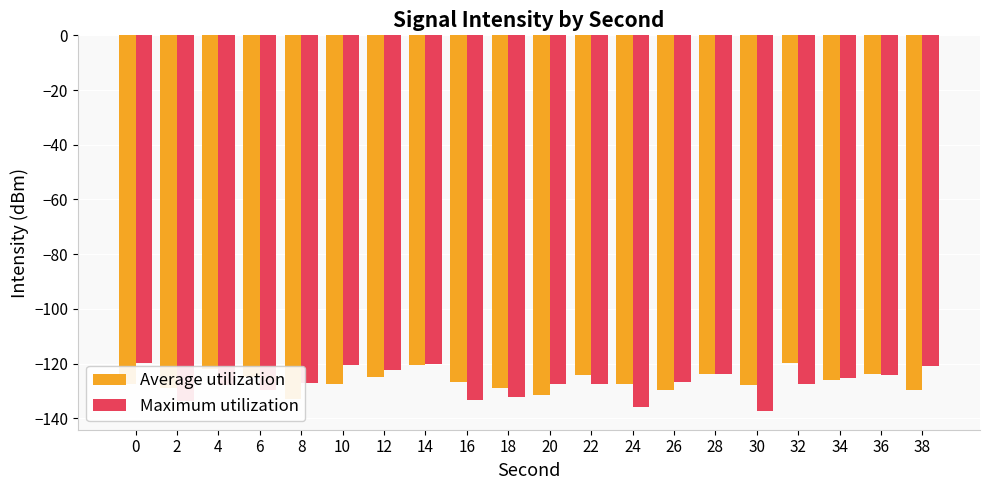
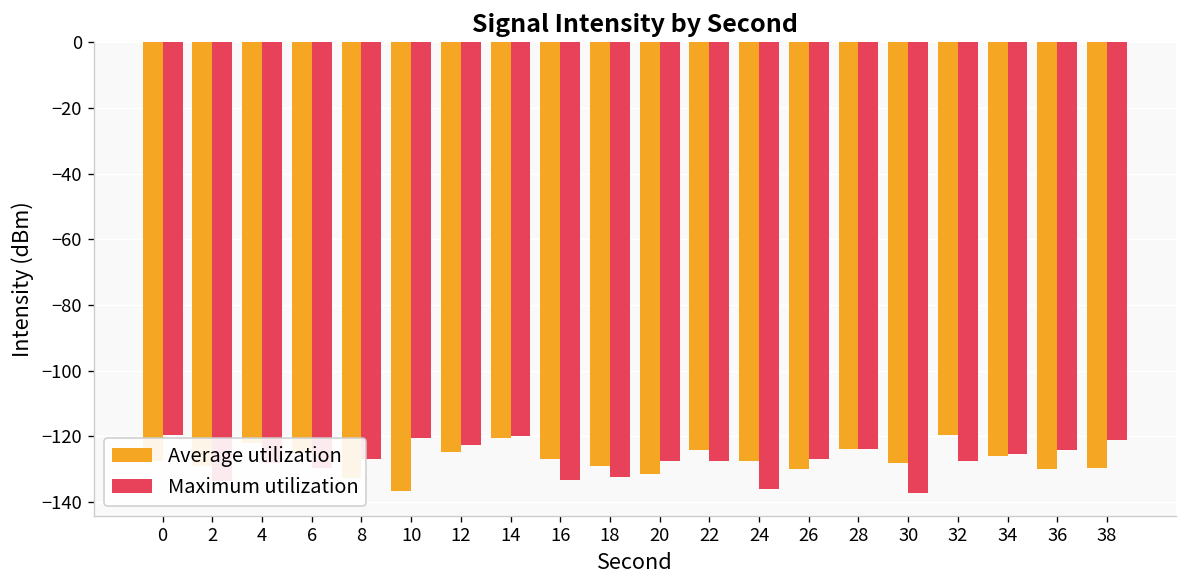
Average utilization, 10: -127 -> -137
Average utilization, 36: -124 -> -130
